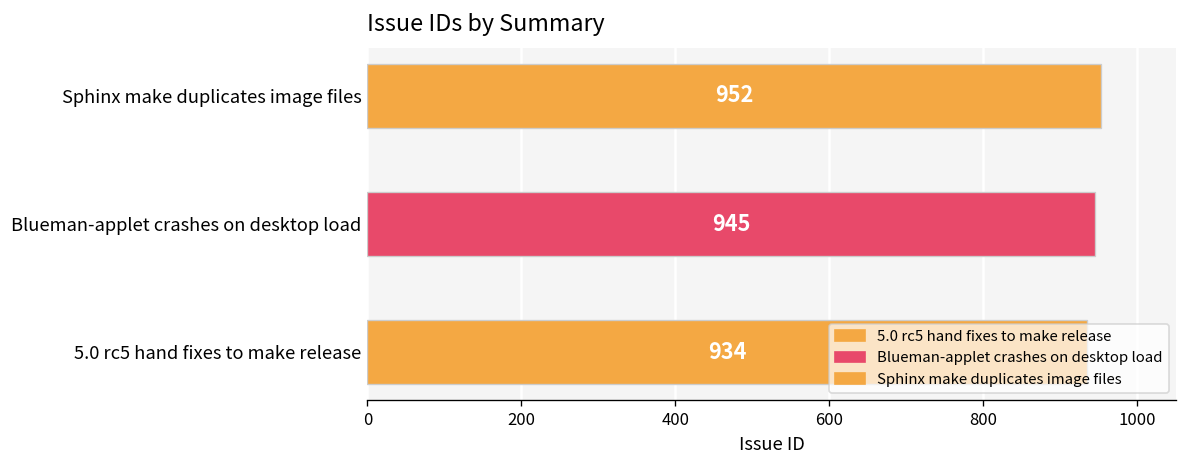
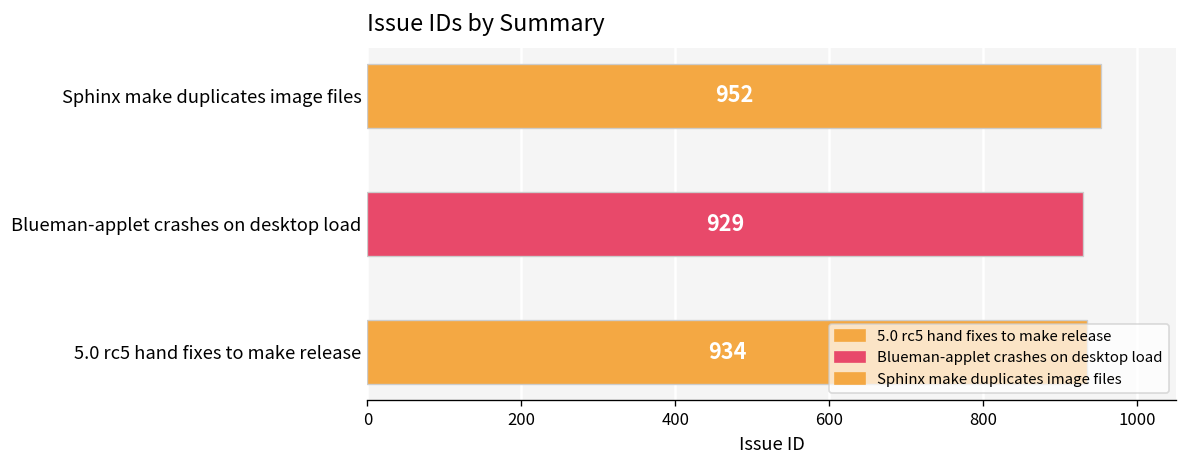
Blueman-applet crashes on desktop load: 945 -> 929
